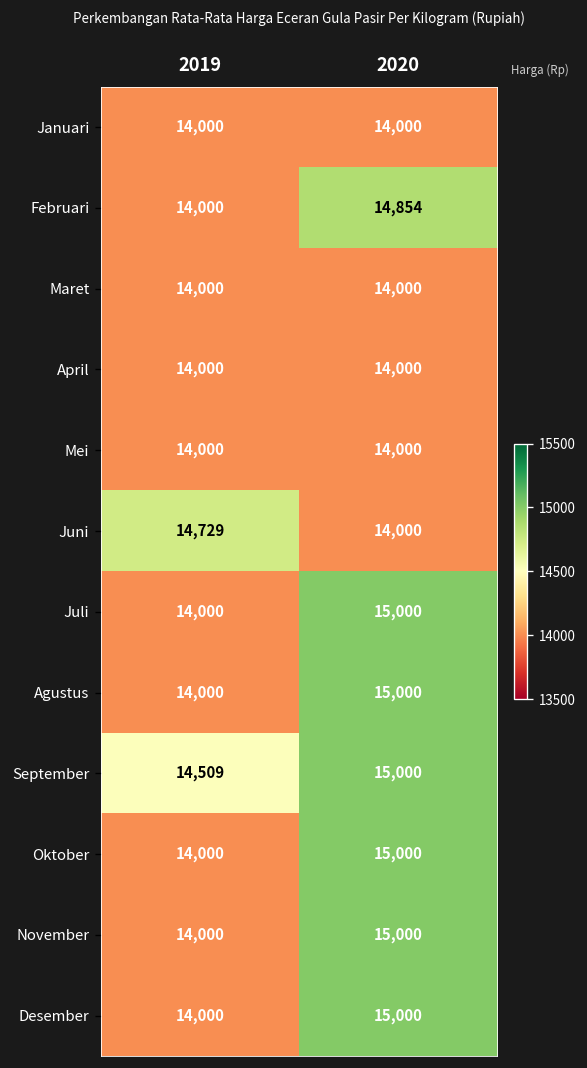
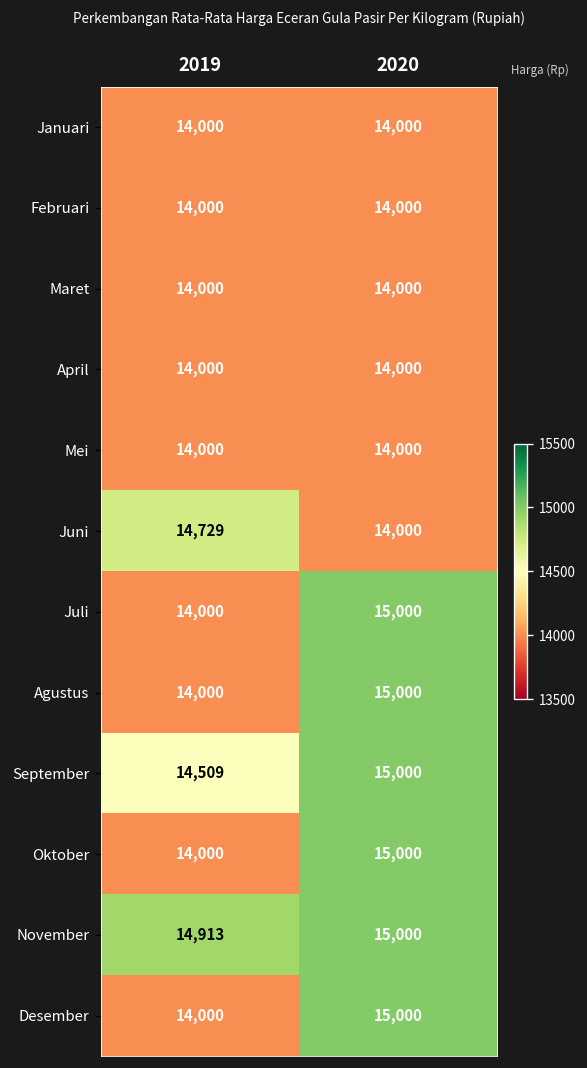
Februari, 2020: 14,854 -> 14,000
November, 2019: 14,000 -> 14,913
